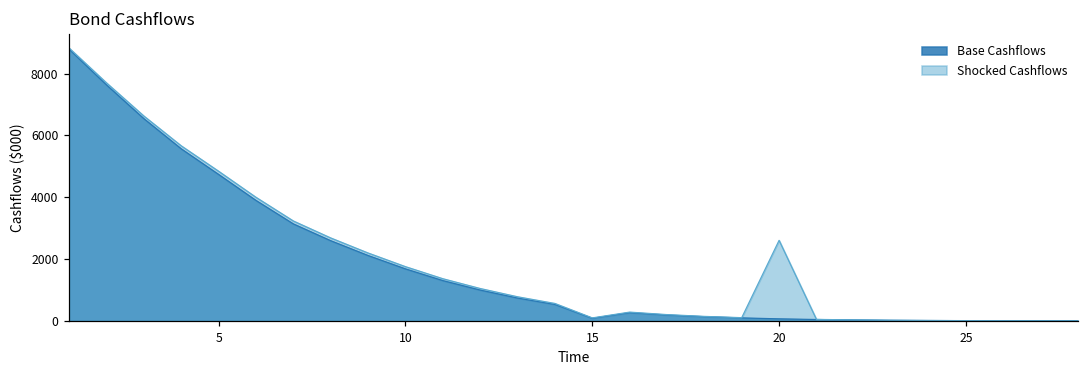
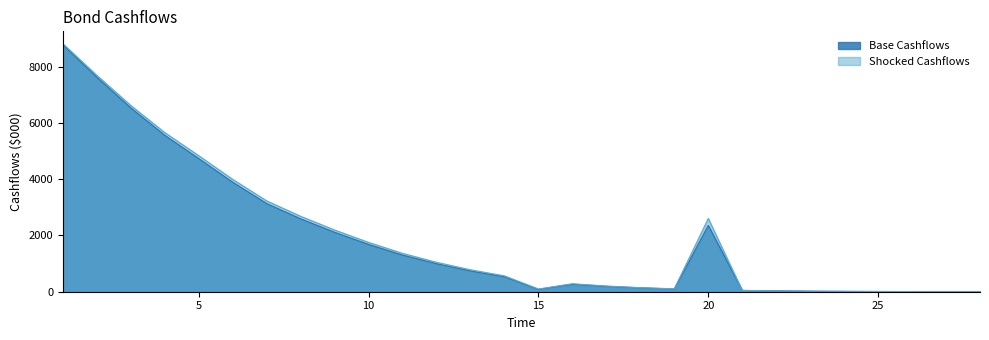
Base Cashflows, 20: 100 -> 2400
